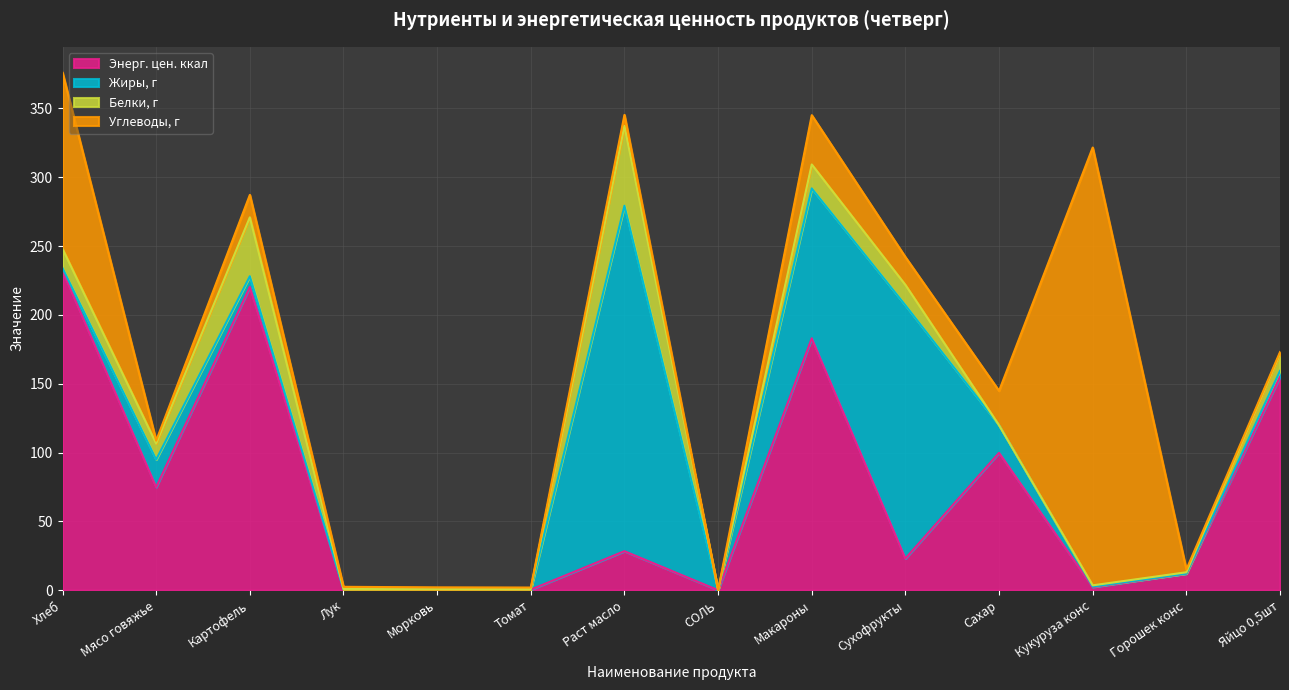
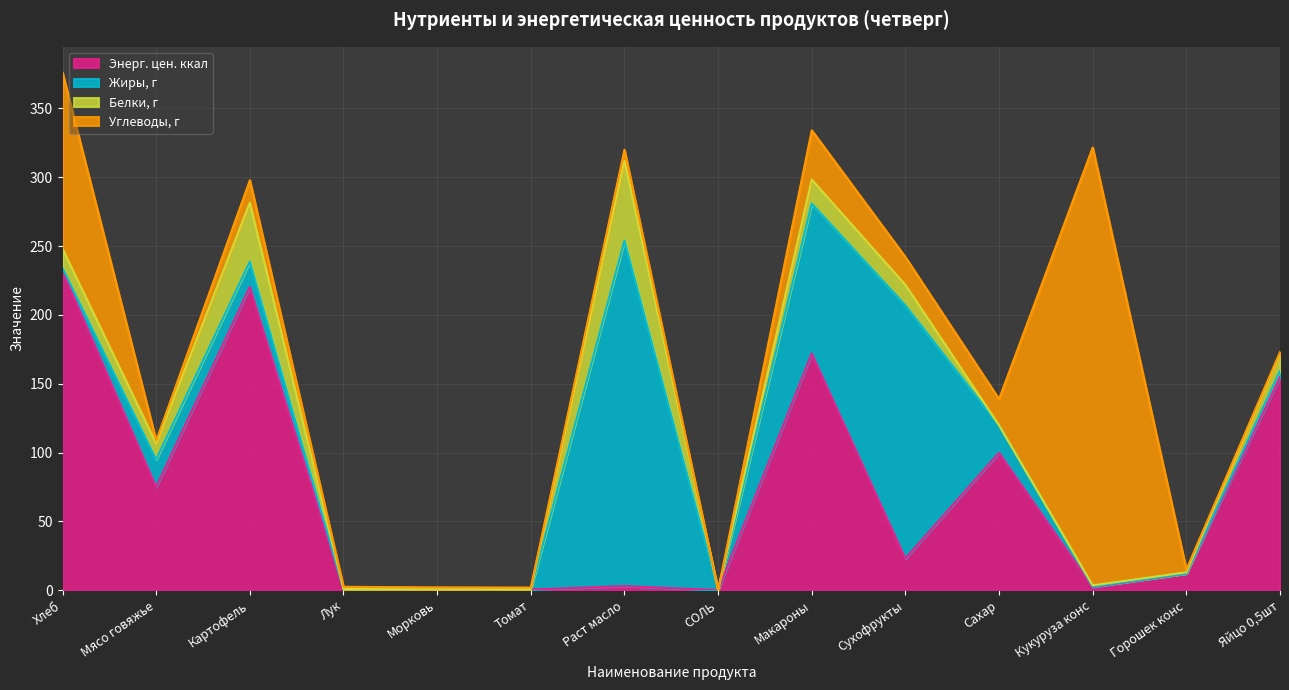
Жиры, г, Картофель: 8 -> 18
Энерг. цен. ккал, Раст масло: 28 -> 3
Энерг. цен. ккал, Макароны: 183 -> 172
Углеводы, г, Сахар: 25 -> 19
